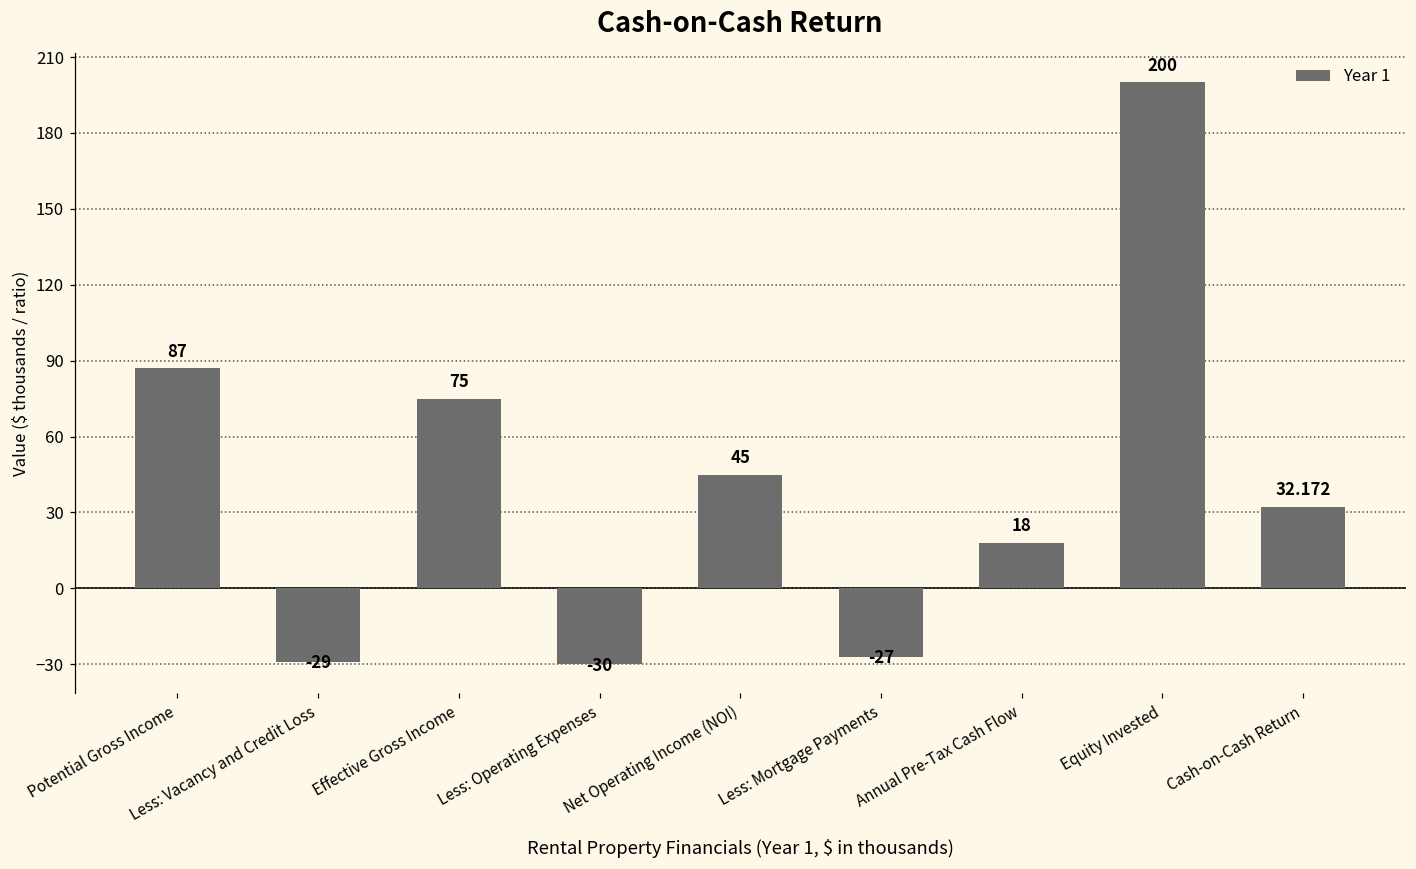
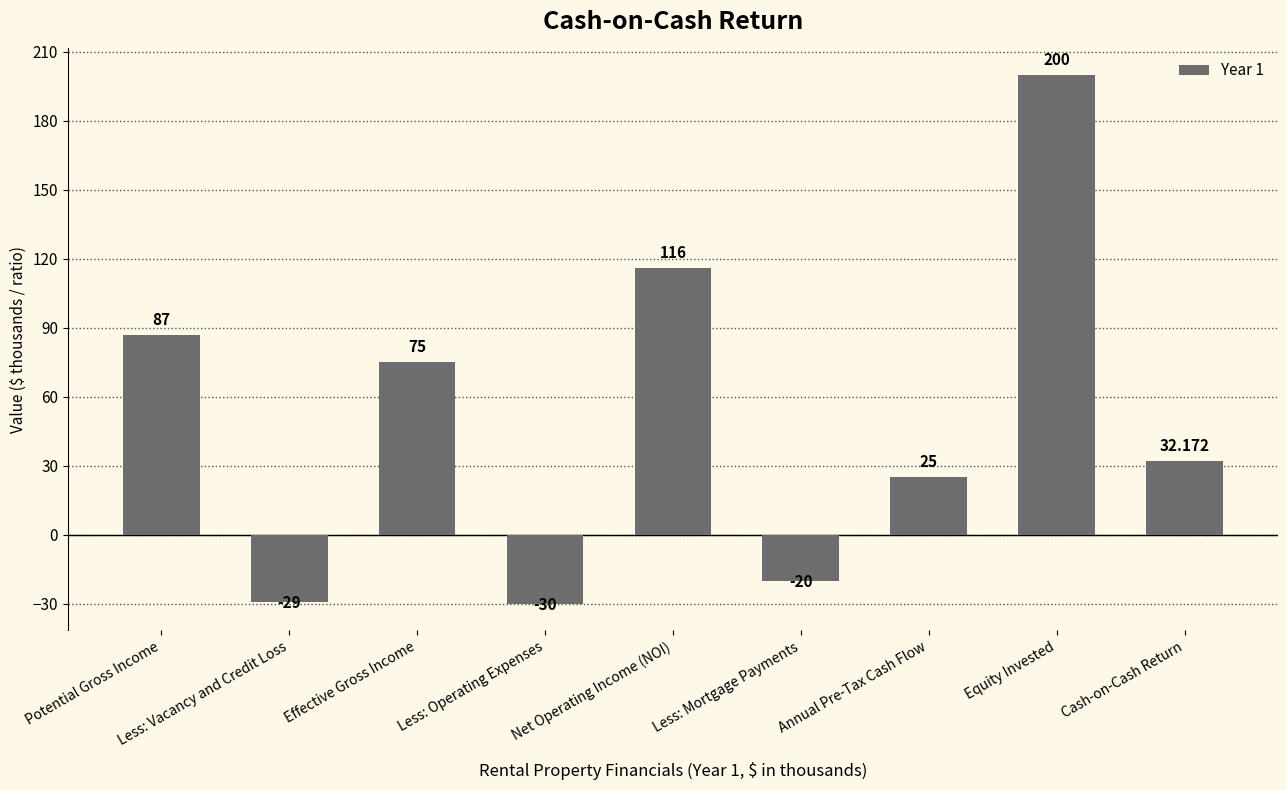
Net Operating Income (NOI): 45 -> 116
Less: Mortgage Payments: -27 -> -20
Annual Pre-Tax Cash Flow: 18 -> 25
